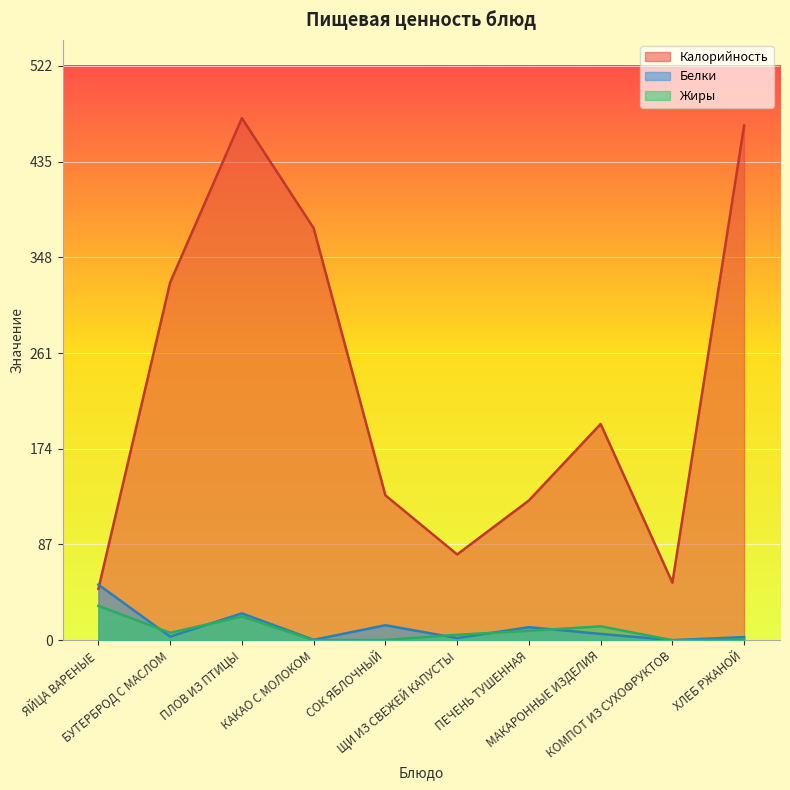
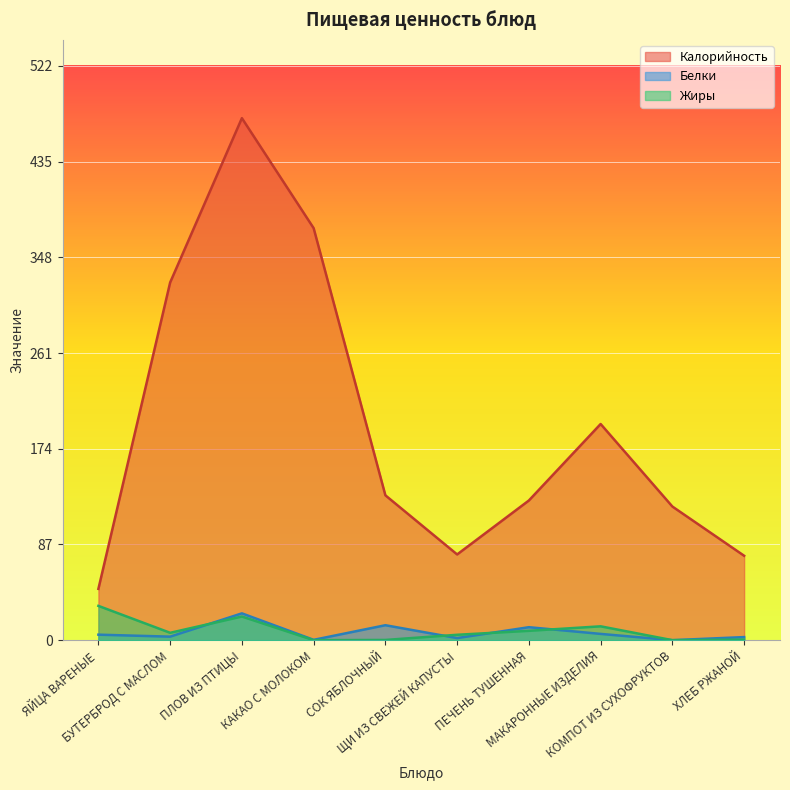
Белки, ЯЙЦА ВАРЕНЫЕ: 51 -> 5
Калорийность, КОМПОТ ИЗ СУХОФРУКТОВ: 52 -> 122
Калорийность, ХЛЕБ РЖАНОЙ: 468 -> 77
